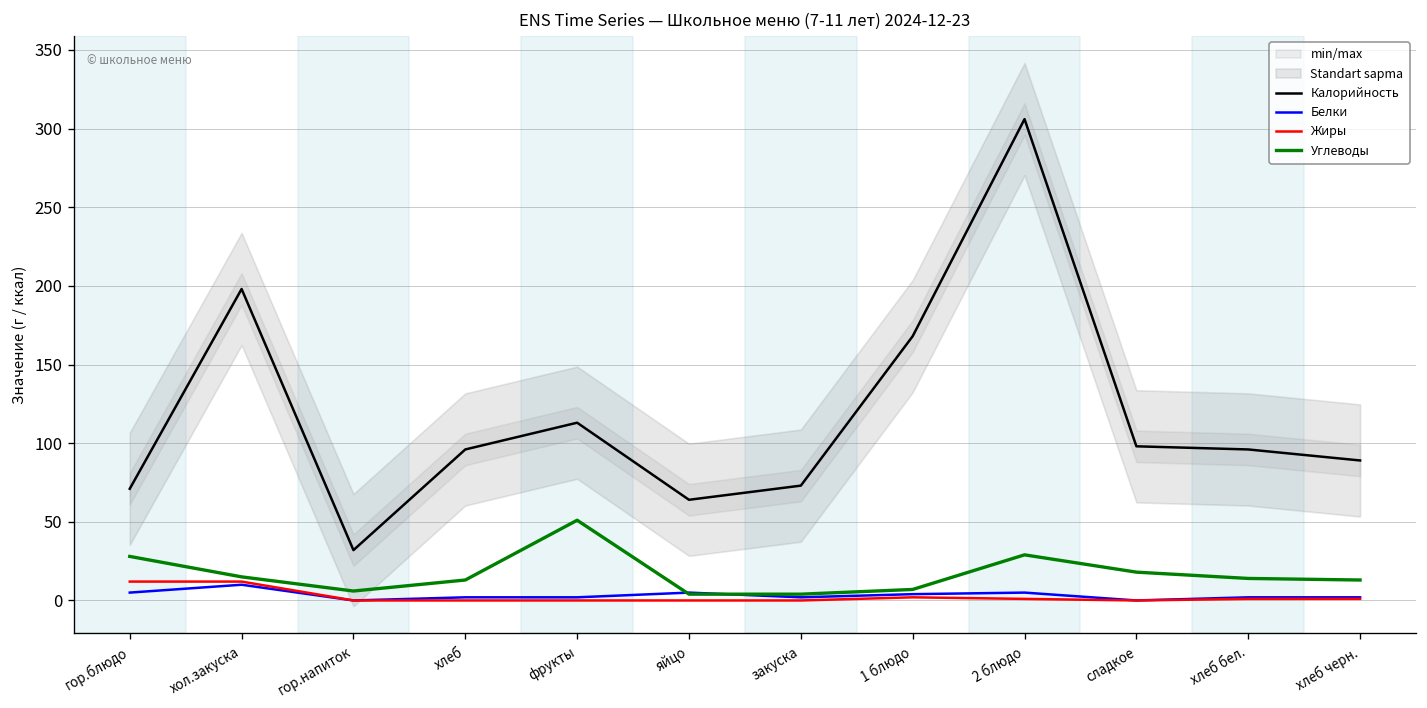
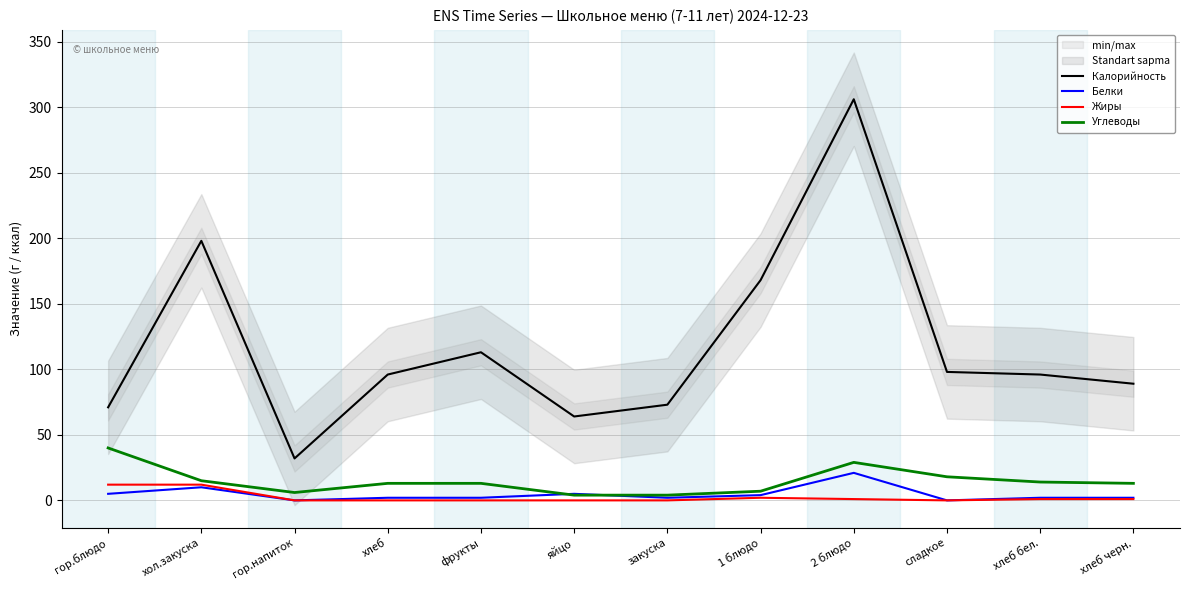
Углеводы, гор.блюдо: 28 -> 40
Углеводы, фрукты: 51 -> 13
Белки, 2 блюдо: 5 -> 21
